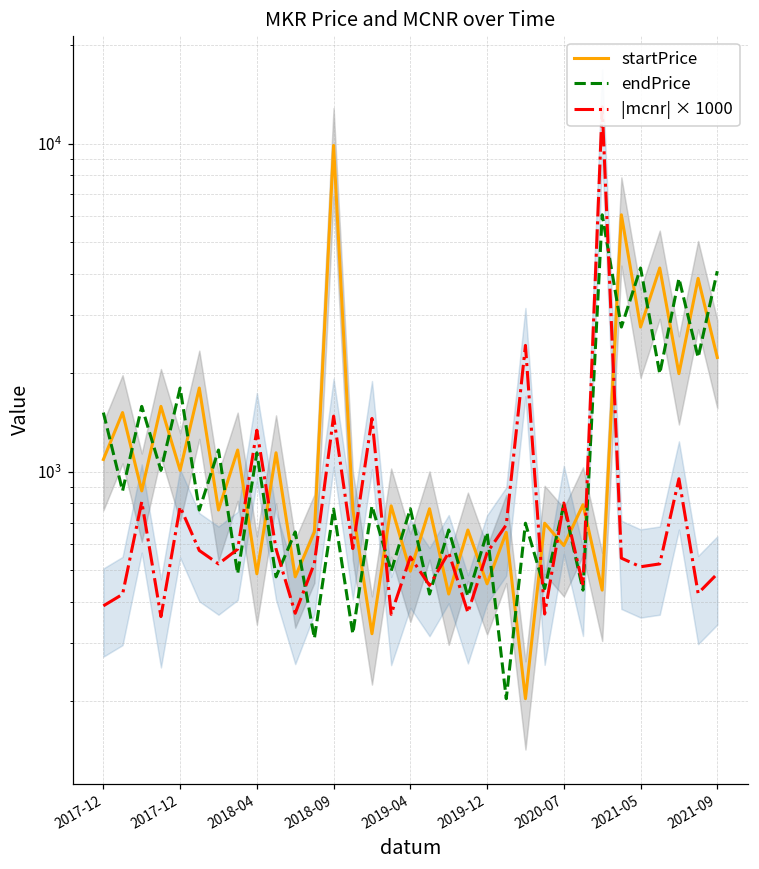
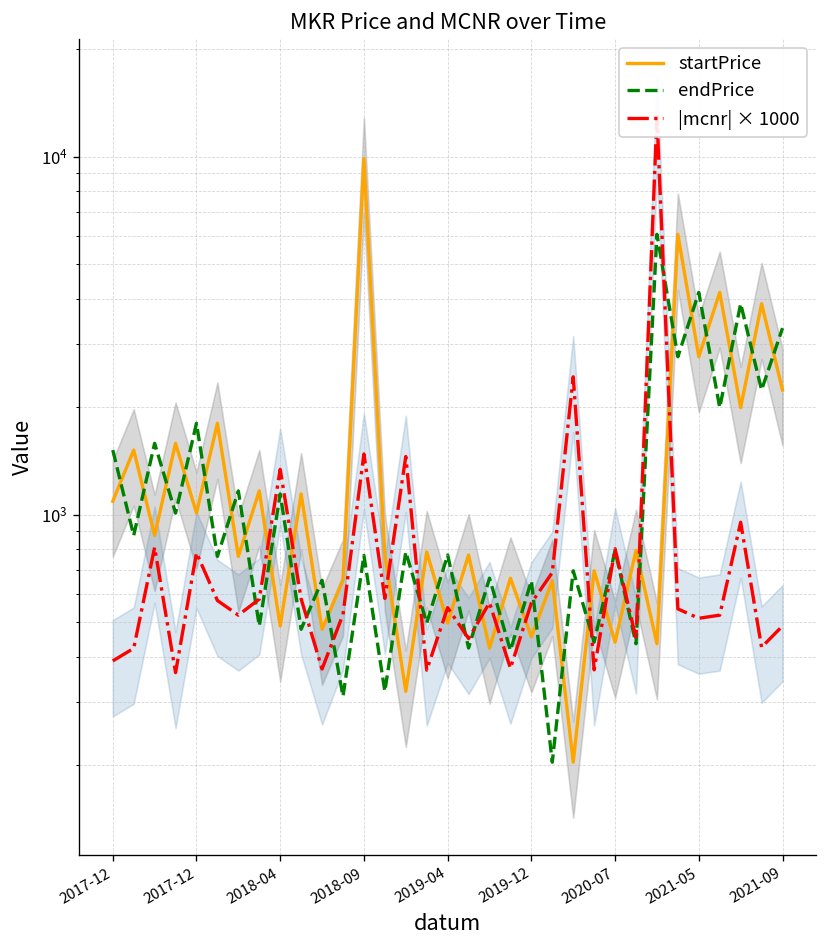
startPrice, 2020-07: 600 -> 440
endPrice, 2021-09: 4100 -> 3300
